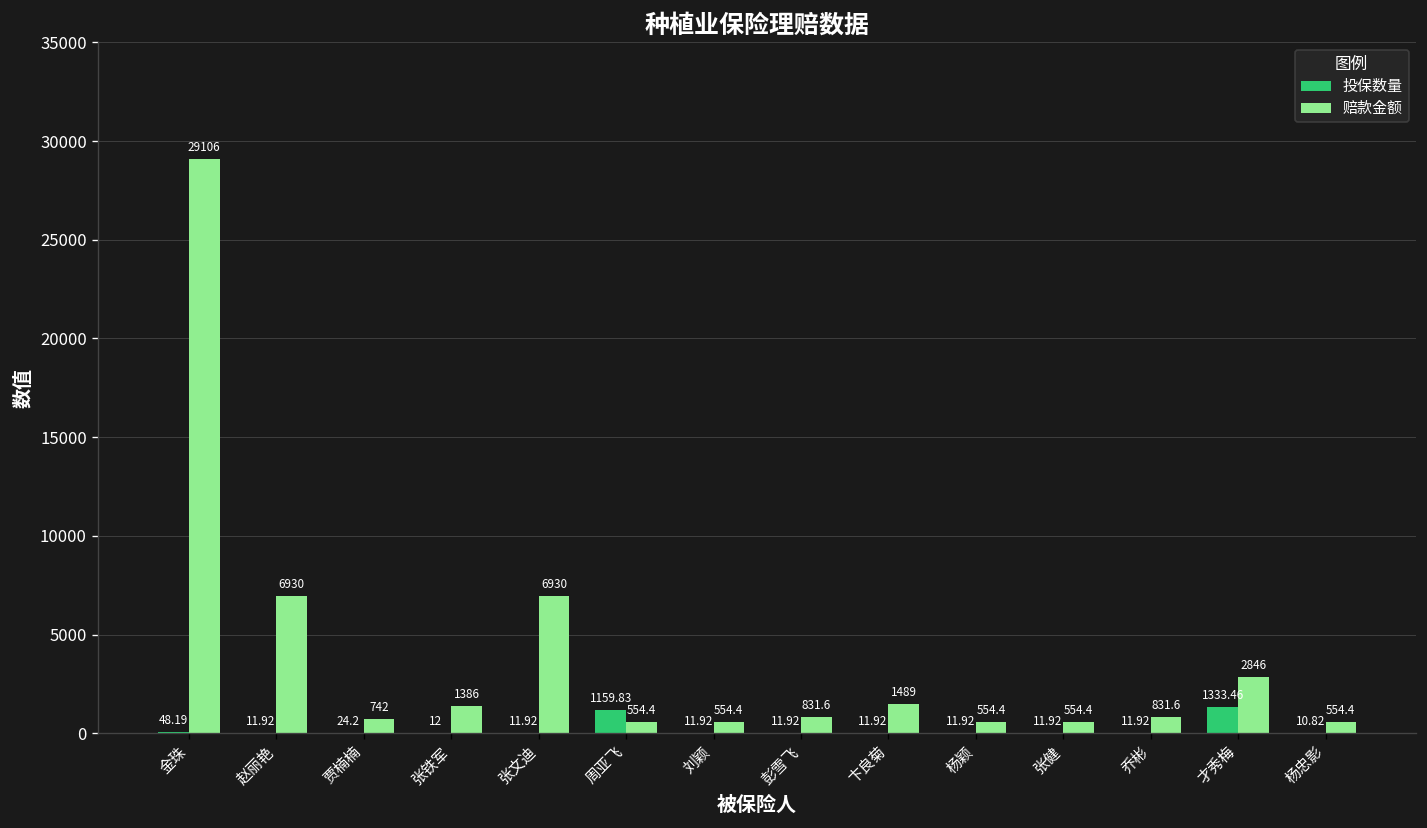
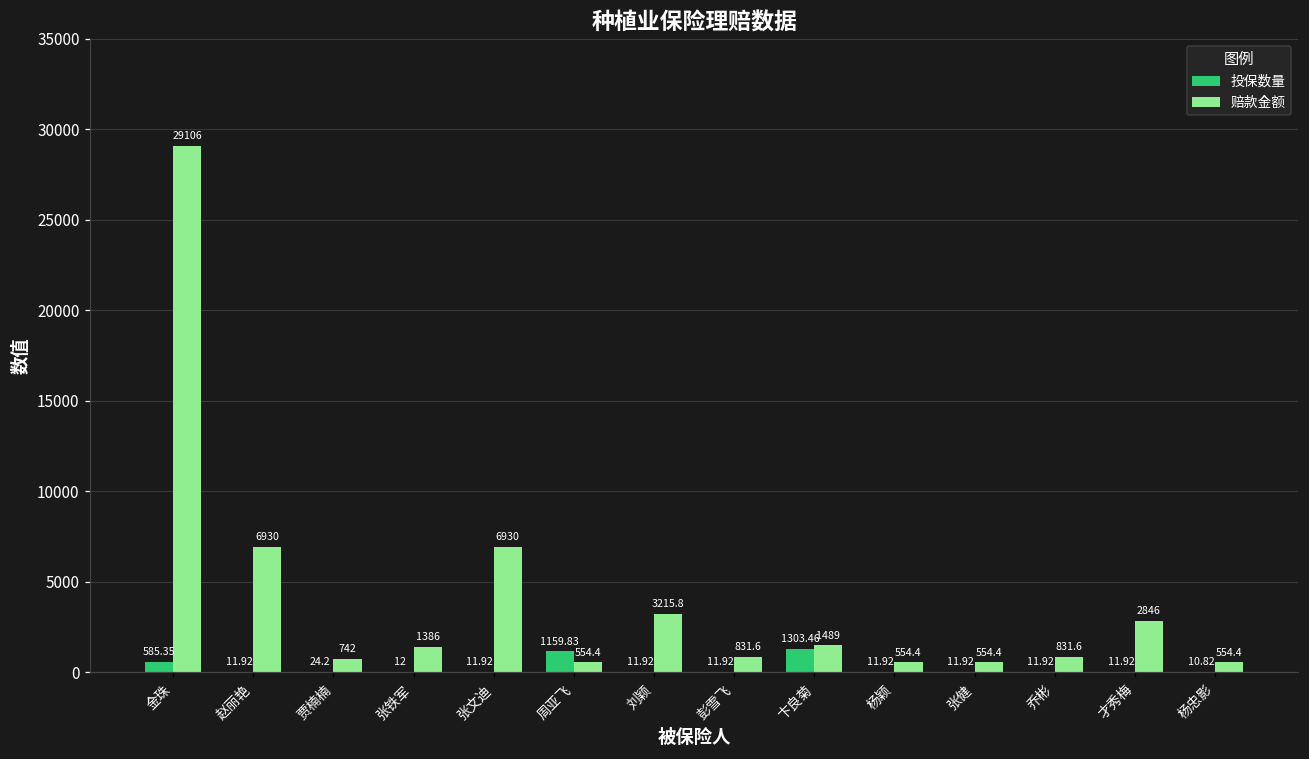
投保数量, 金珠: 48.19 -> 585.35
赔款金额, 刘颖: 554.4 -> 3215.8
投保数量, 卞良菊: 11.92 -> 1303.46
投保数量, 才秀梅: 1333.46 -> 11.92
